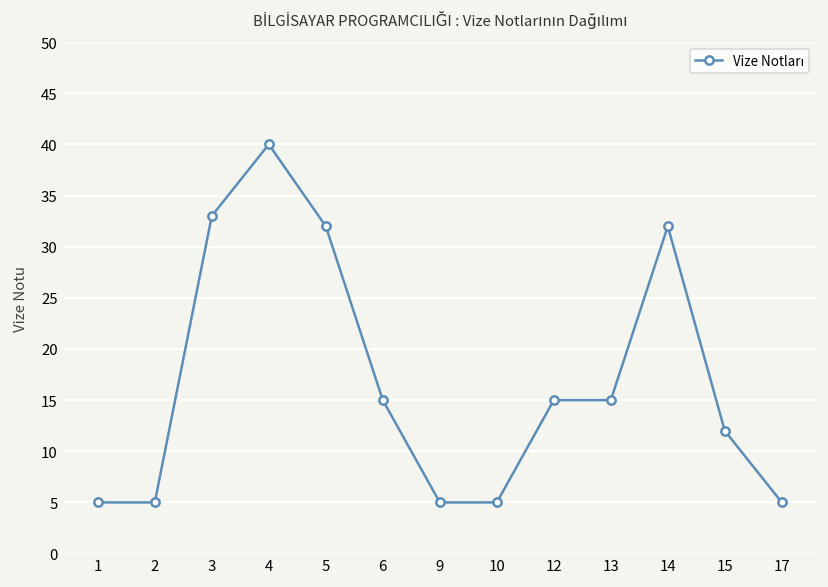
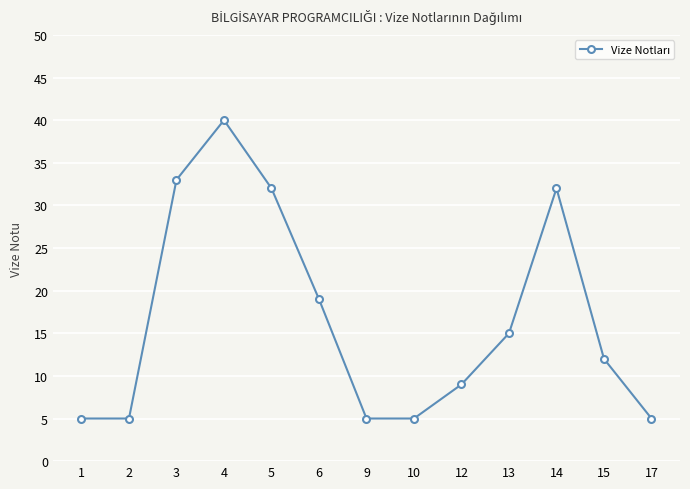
6: 15 -> 19
12: 15 -> 9
